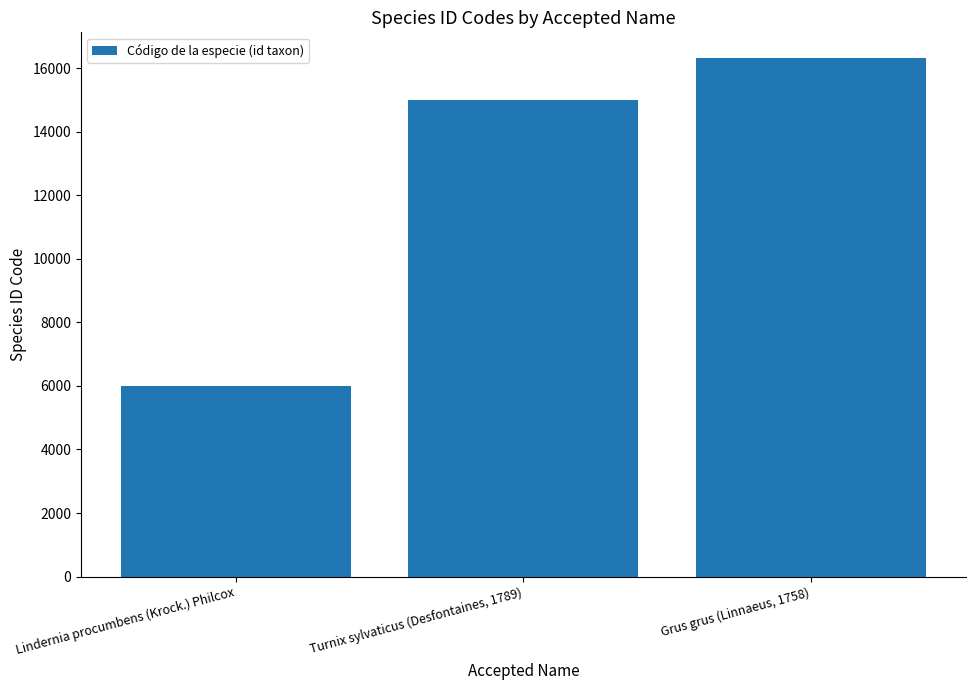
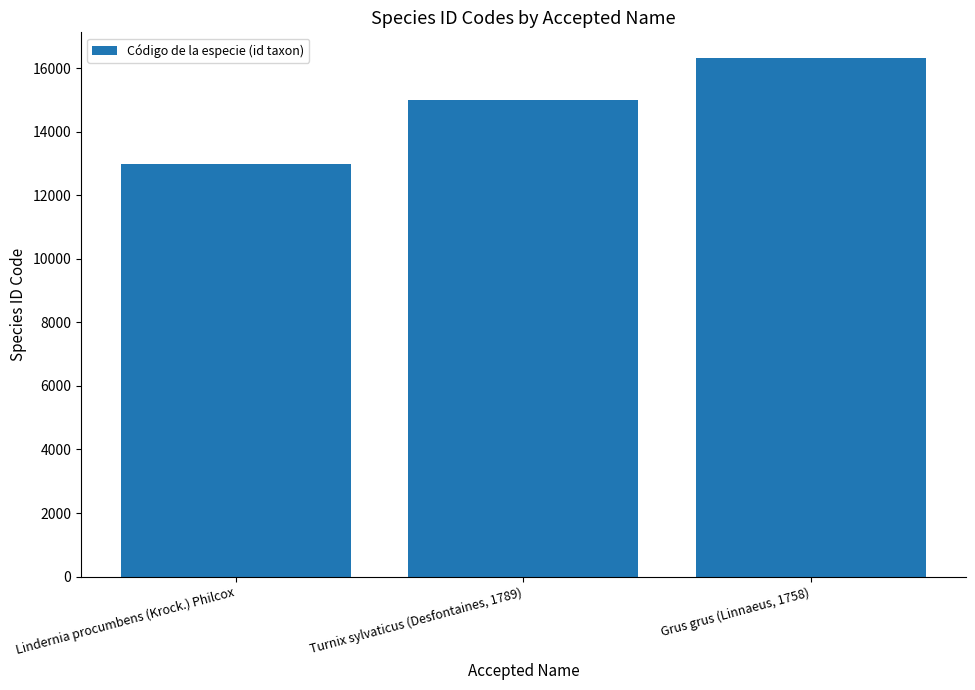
Lindernia procumbens (Krock.) Philcox: 6000 -> 13000
